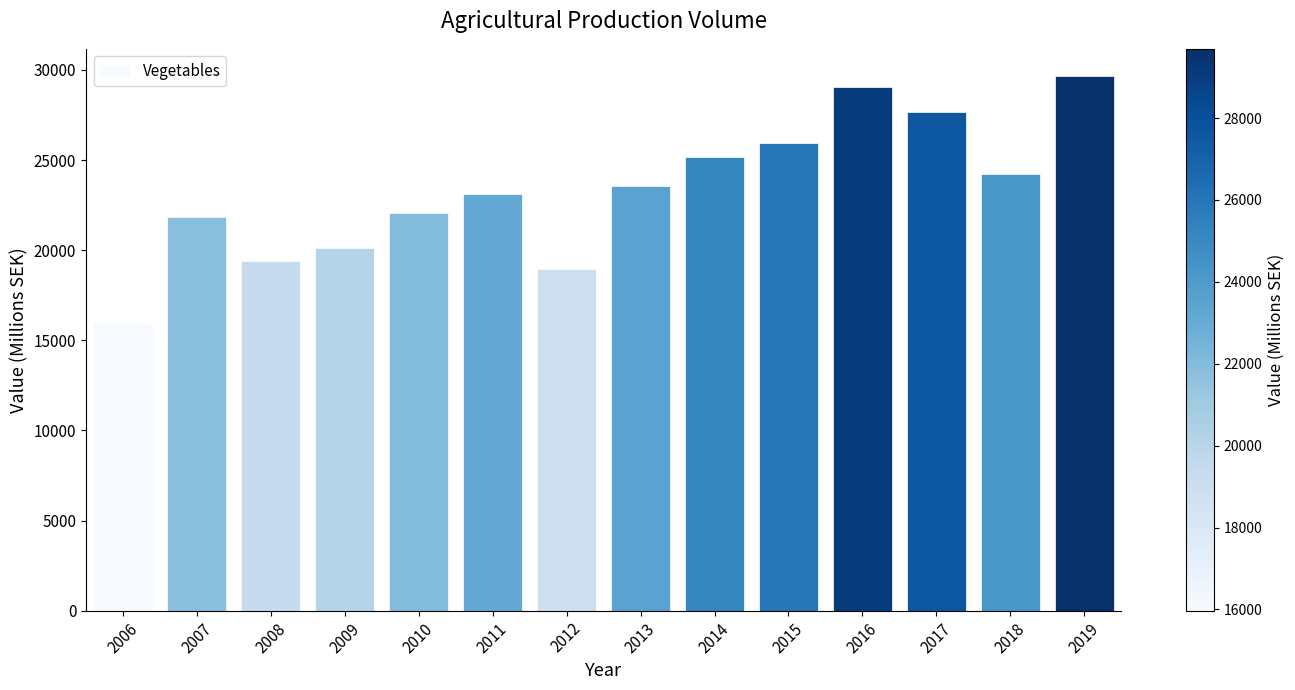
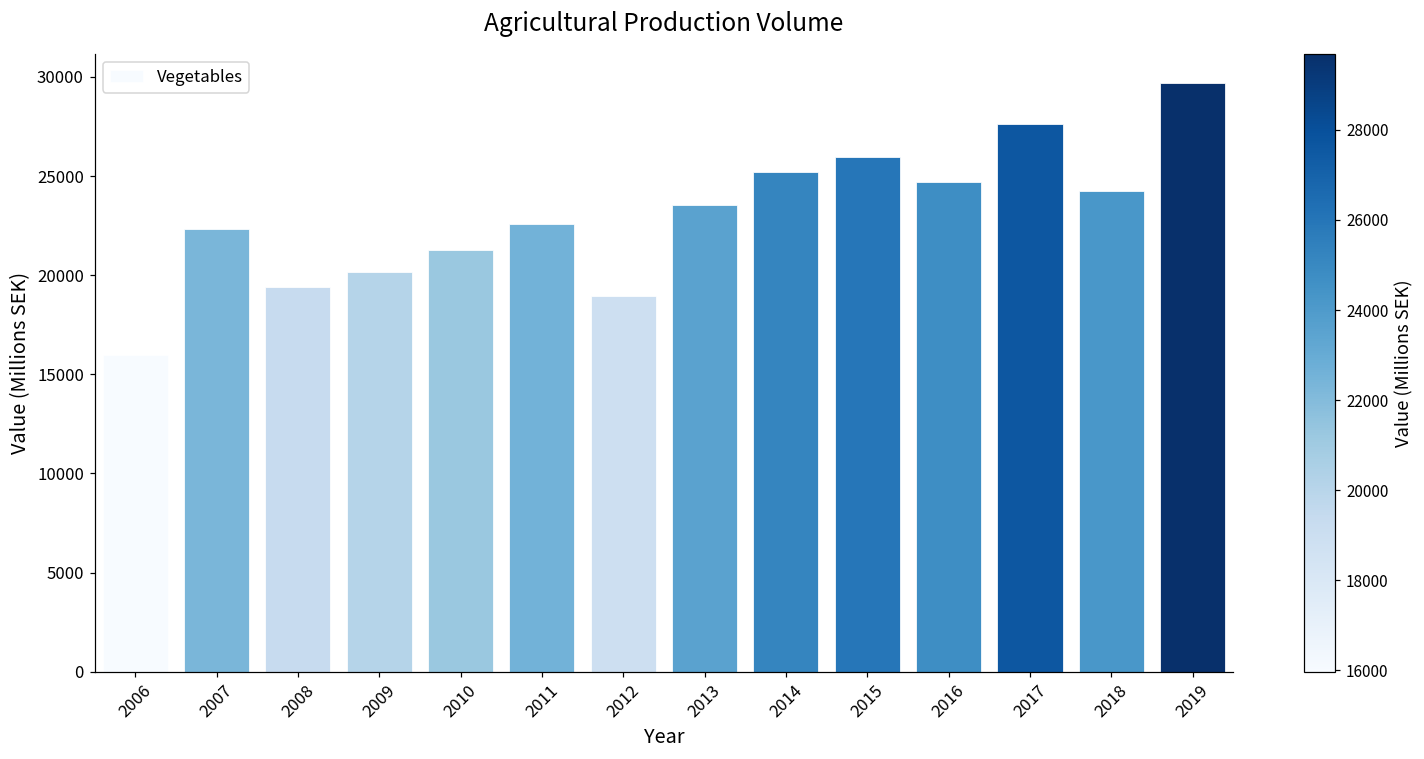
2007: 21800 -> 22300
2010: 22100 -> 21300
2011: 23100 -> 22600
2016: 29100 -> 24700
